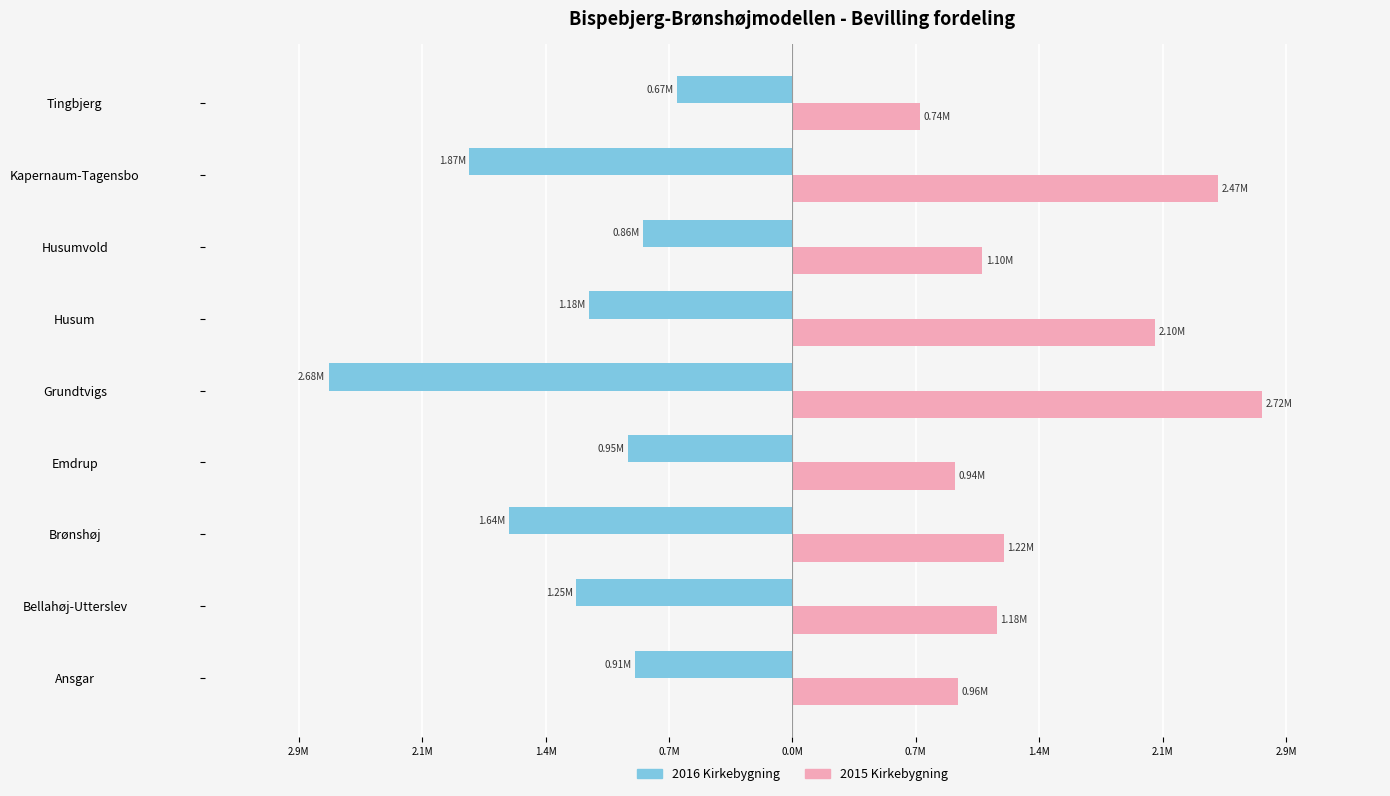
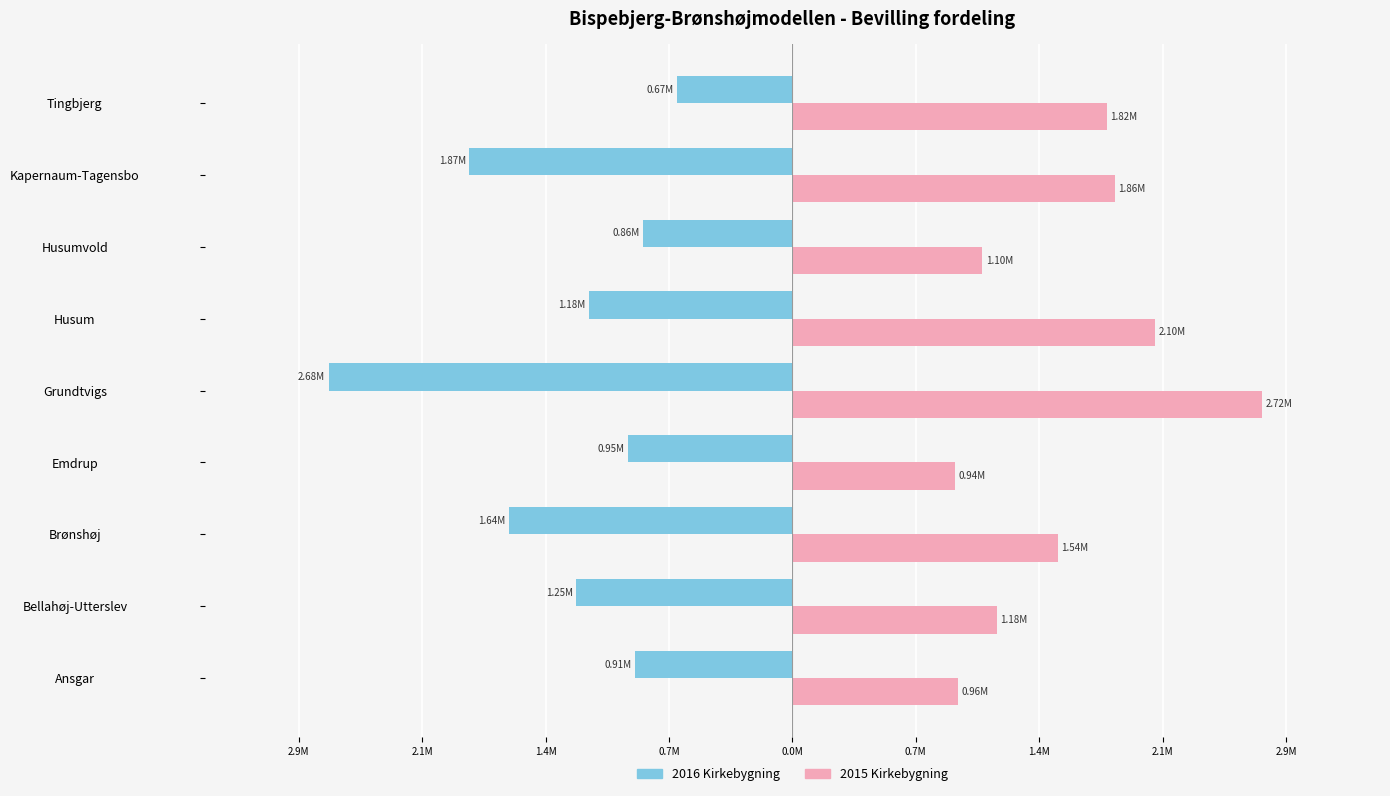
2015 Kirkebygning, Tingbjerg: 0.74M -> 1.82M
2015 Kirkebygning, Kapernaum-Tagensbo: 2.47M -> 1.86M
2015 Kirkebygning, Brønshøj: 1.22M -> 1.54M
